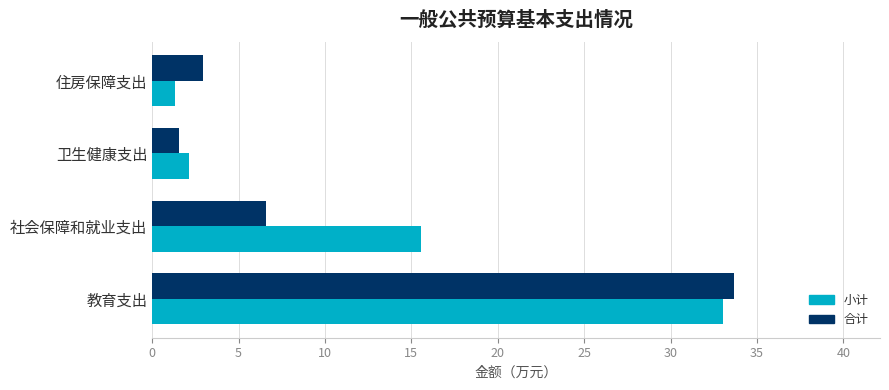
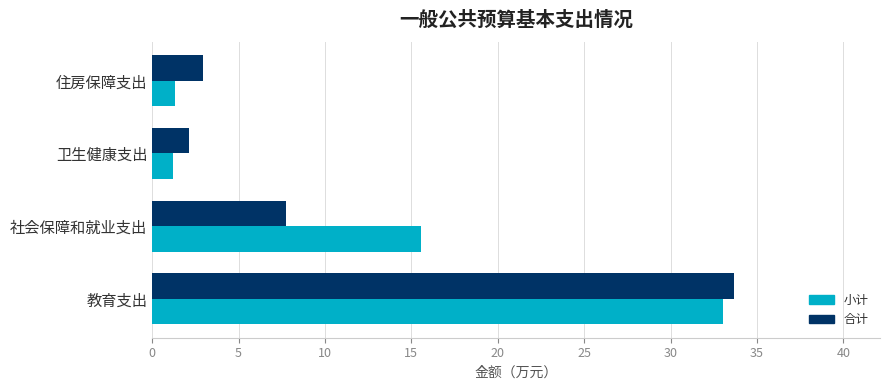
合计, 卫生健康支出: 1.6 -> 2.1
小计, 卫生健康支出: 2.1 -> 1.2
合计, 社会保障和就业支出: 6.6 -> 7.8
